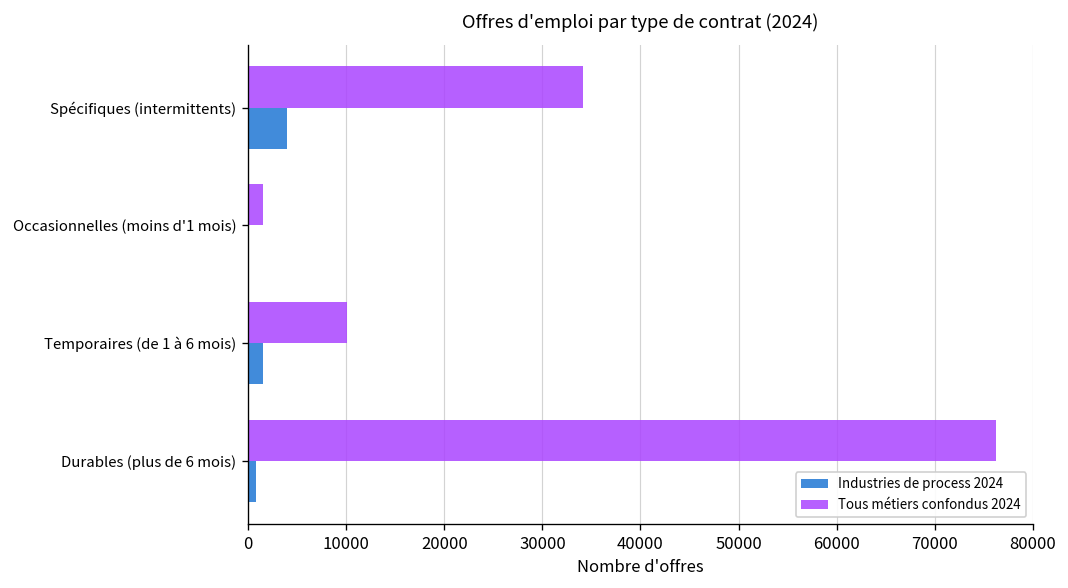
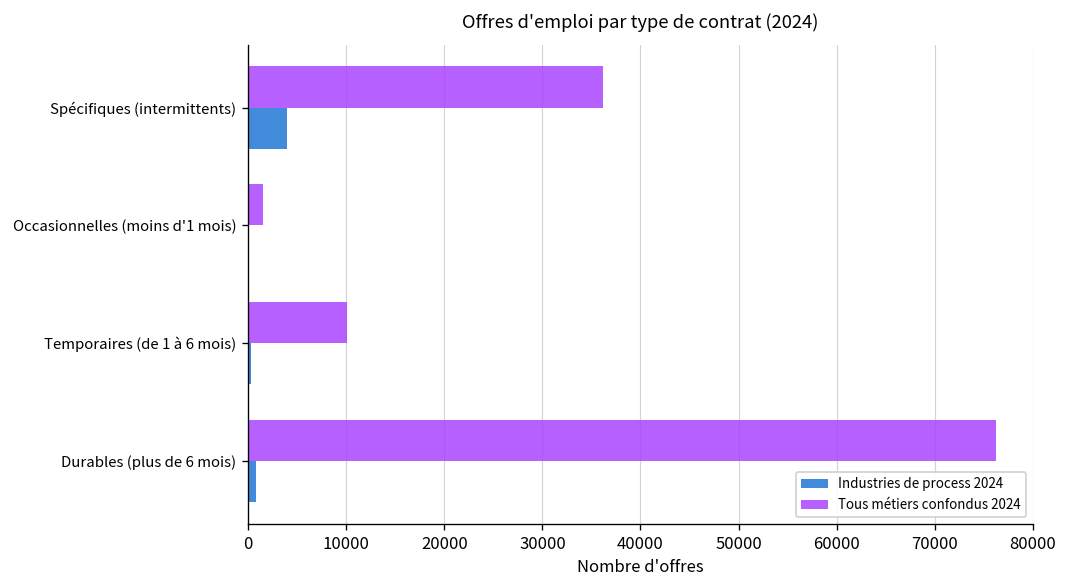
Tous métiers confondus 2024, Spécifiques (intermittents): 34000 -> 36000
Industries de process 2024, Temporaires (de 1 à 6 mois): 1000 -> 0
